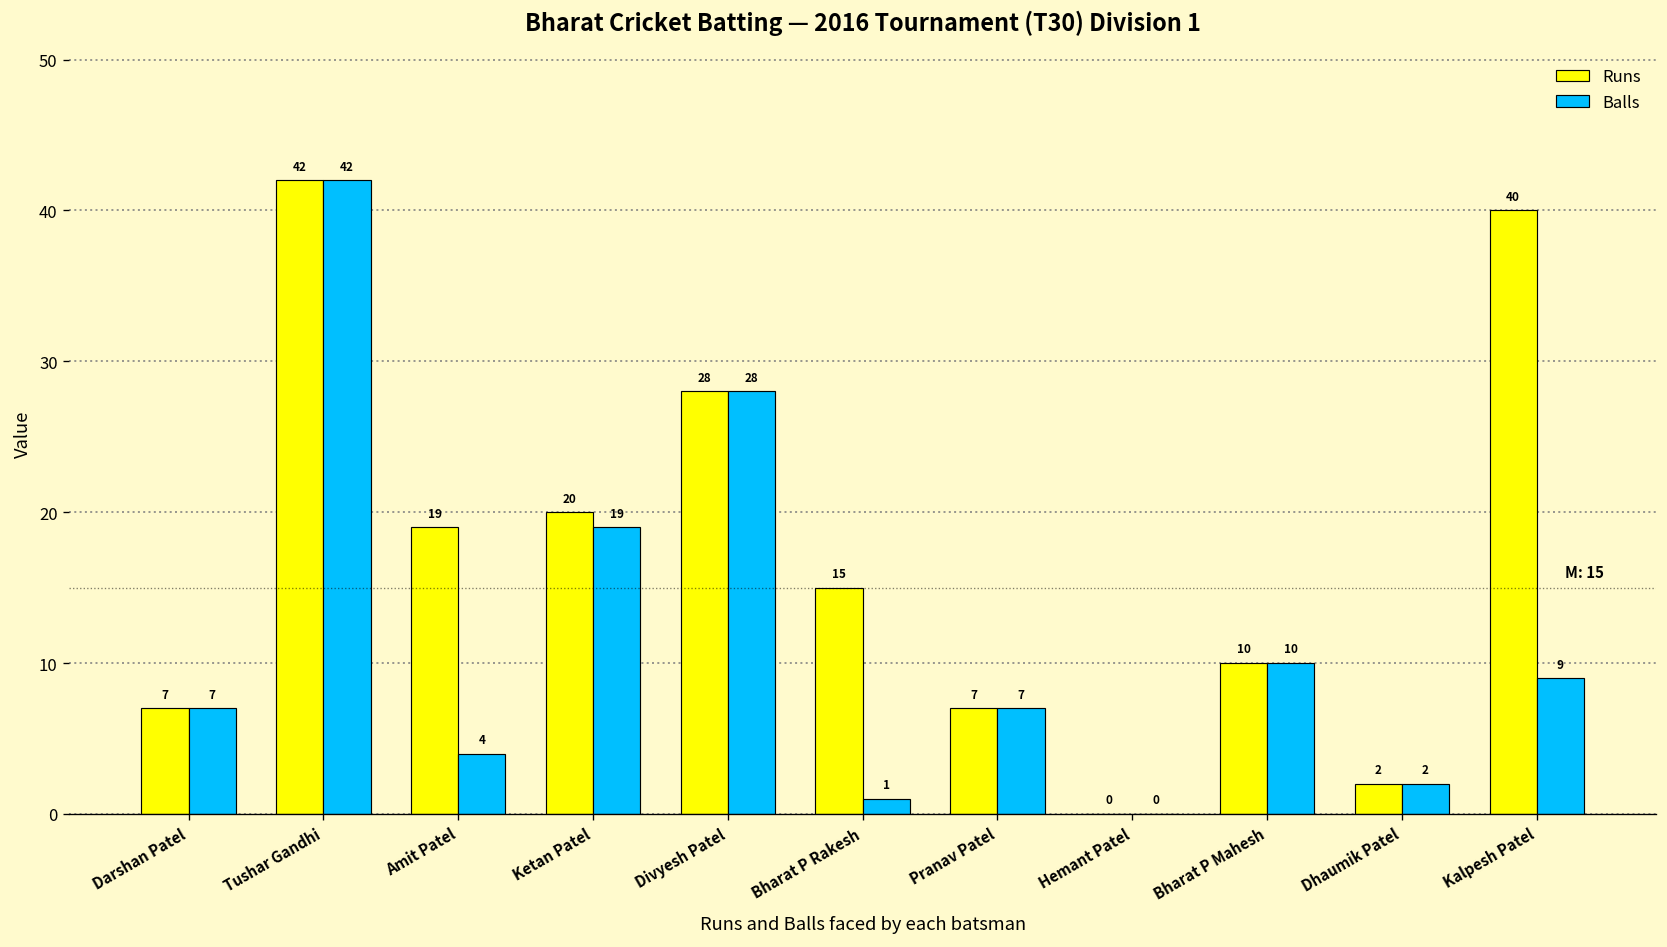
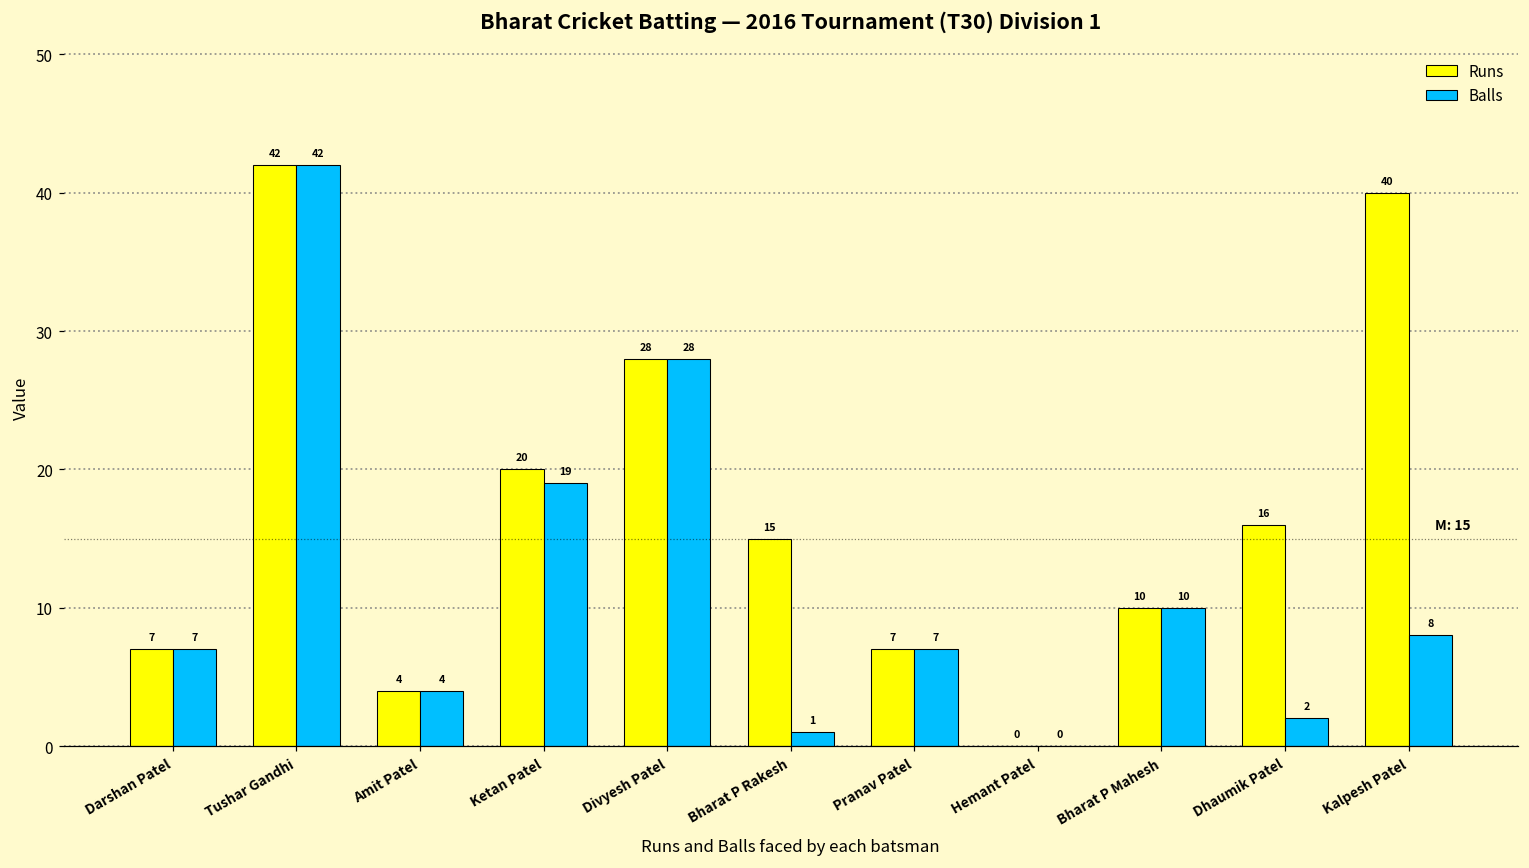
Runs, Amit Patel: 19 -> 4
Runs, Dhaumik Patel: 2 -> 16
Balls, Kalpesh Patel: 9 -> 8
